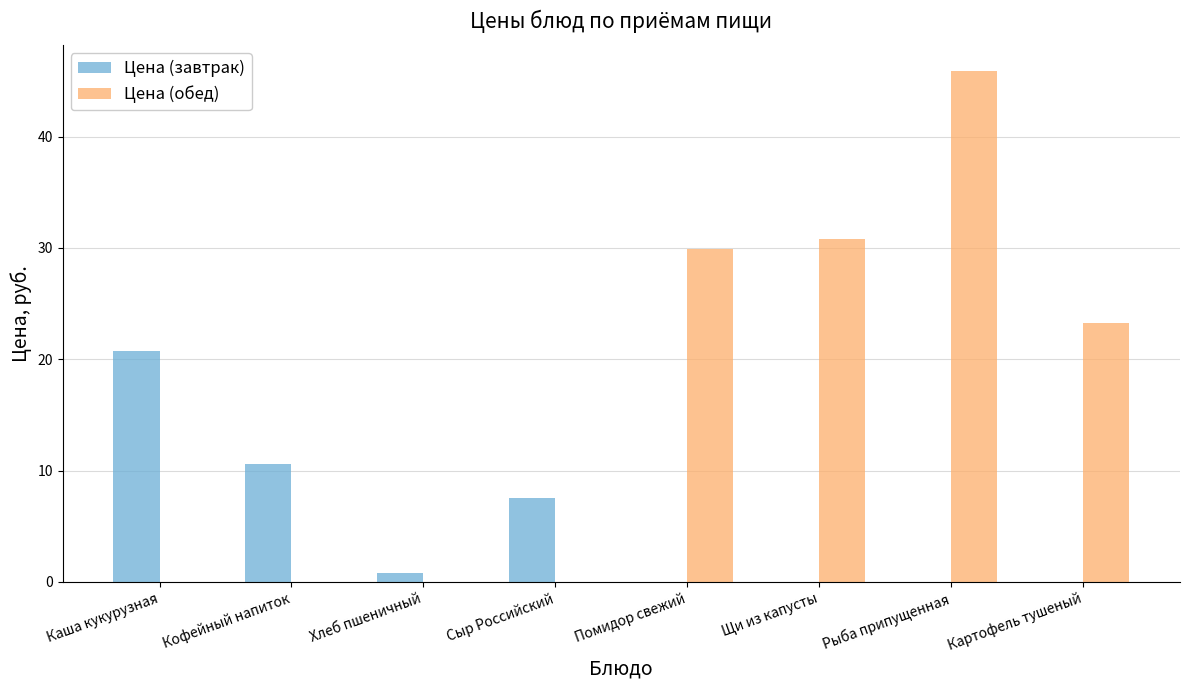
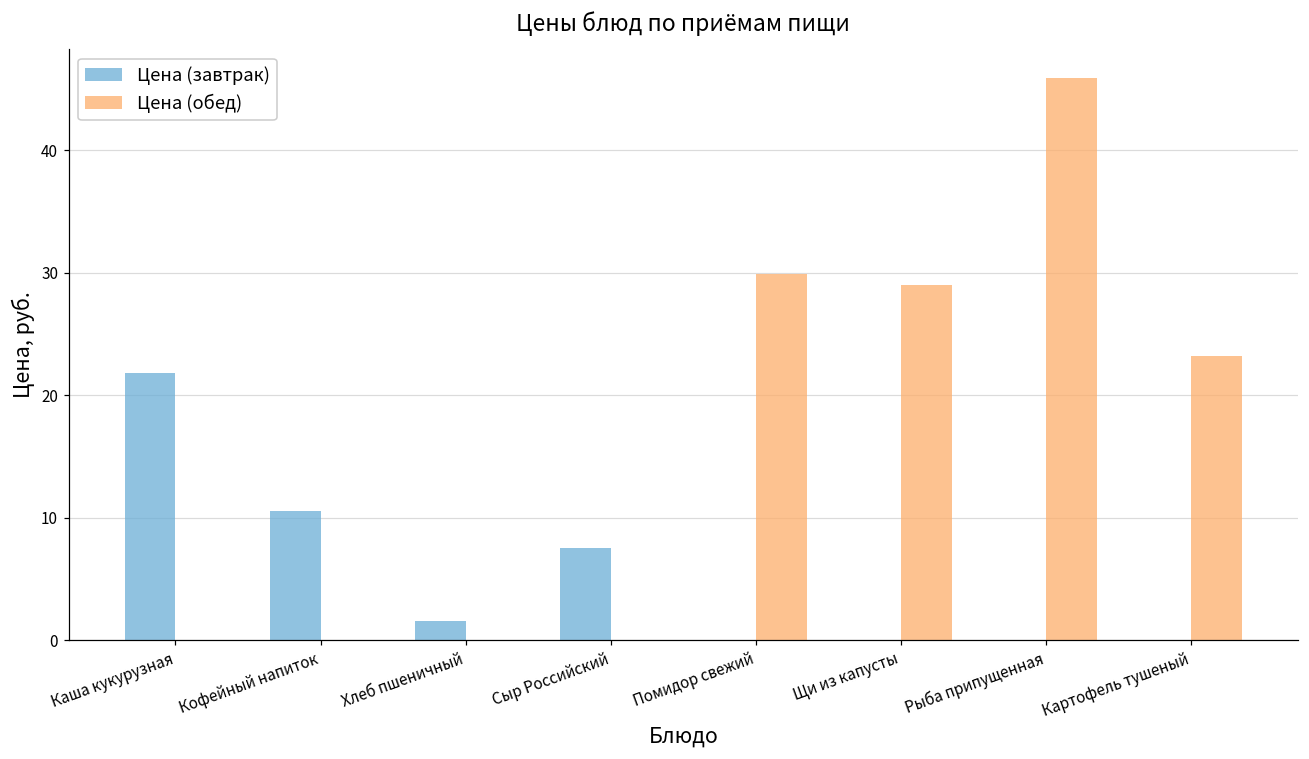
Цена (завтрак), Каша кукурузная: 20.7 -> 21.9
Цена (завтрак), Хлеб пшеничный: 0.8 -> 1.6
Цена (обед), Щи из капусты: 30.9 -> 29.0
